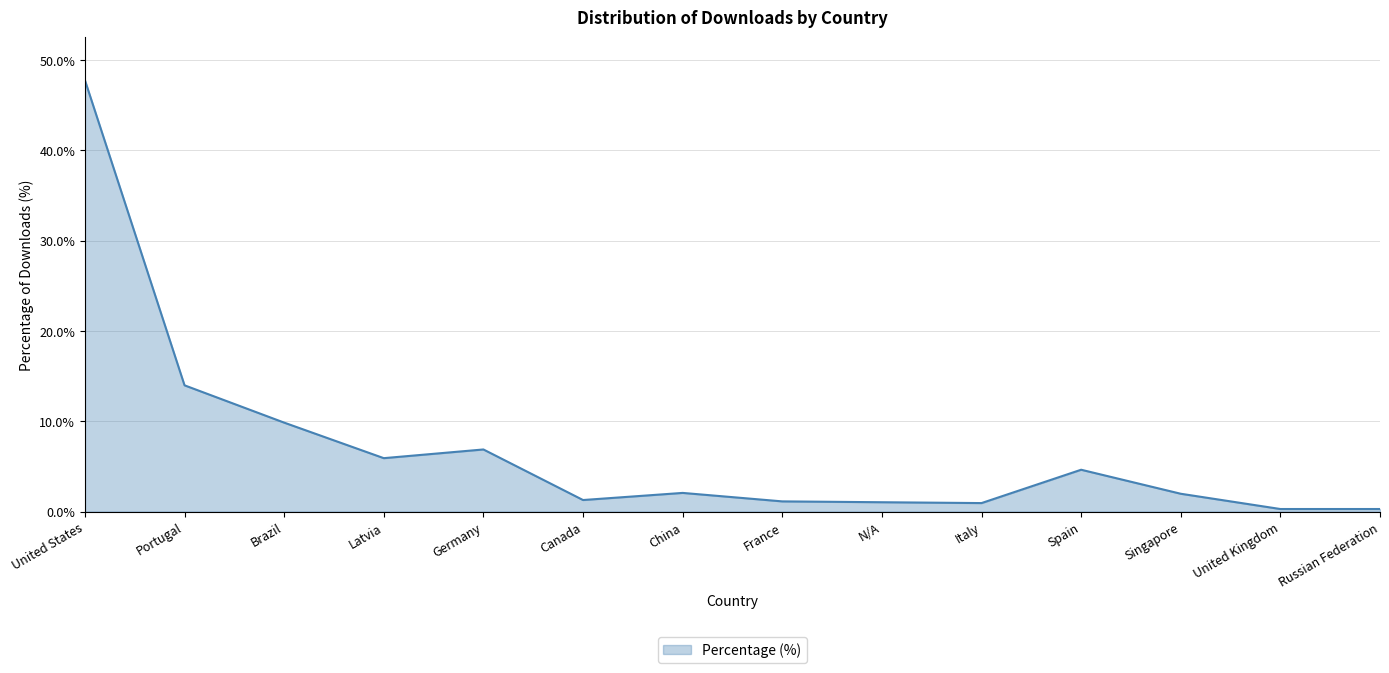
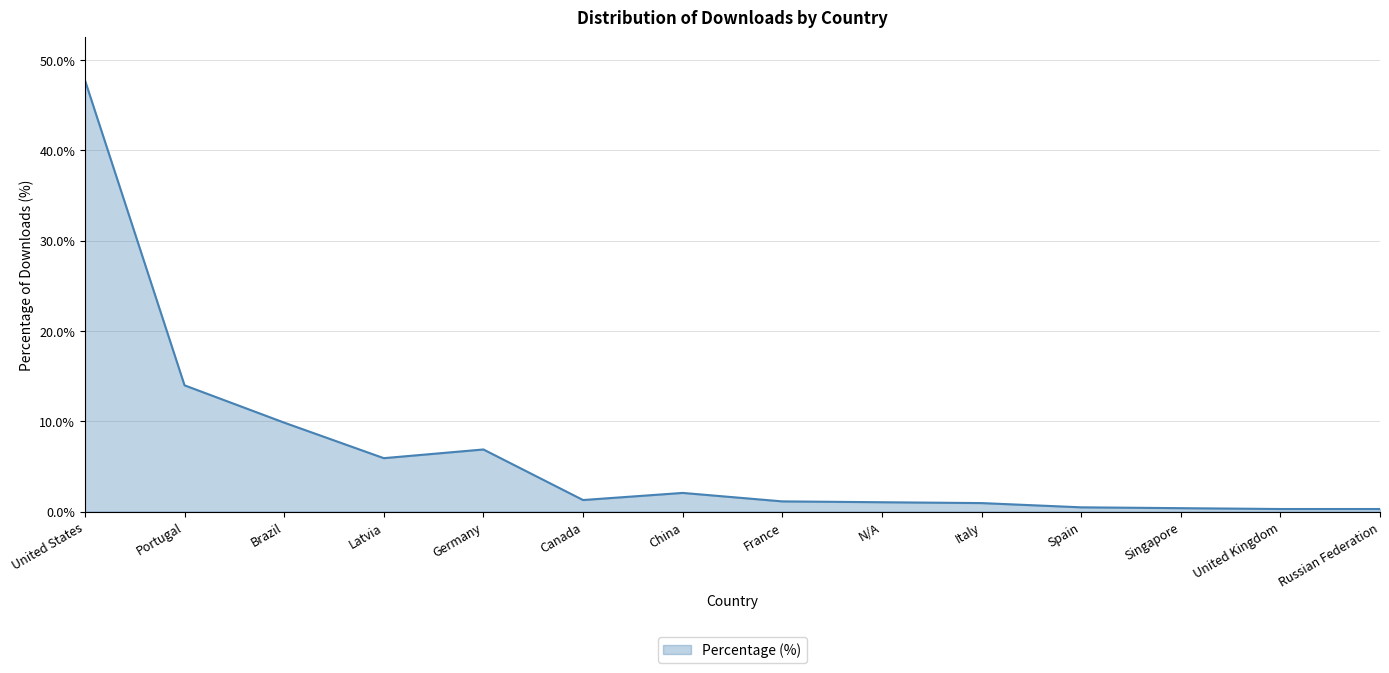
Spain: 5% -> 0%
Singapore: 2% -> 0%
